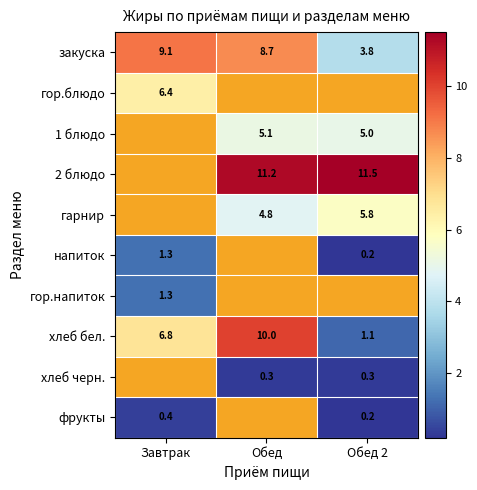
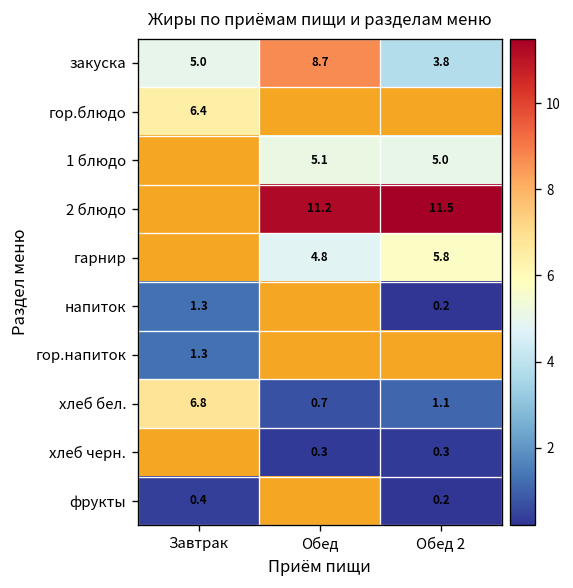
закуска, Завтрак: 9.1 -> 5.0
хлеб бел., Обед: 10.0 -> 0.7
